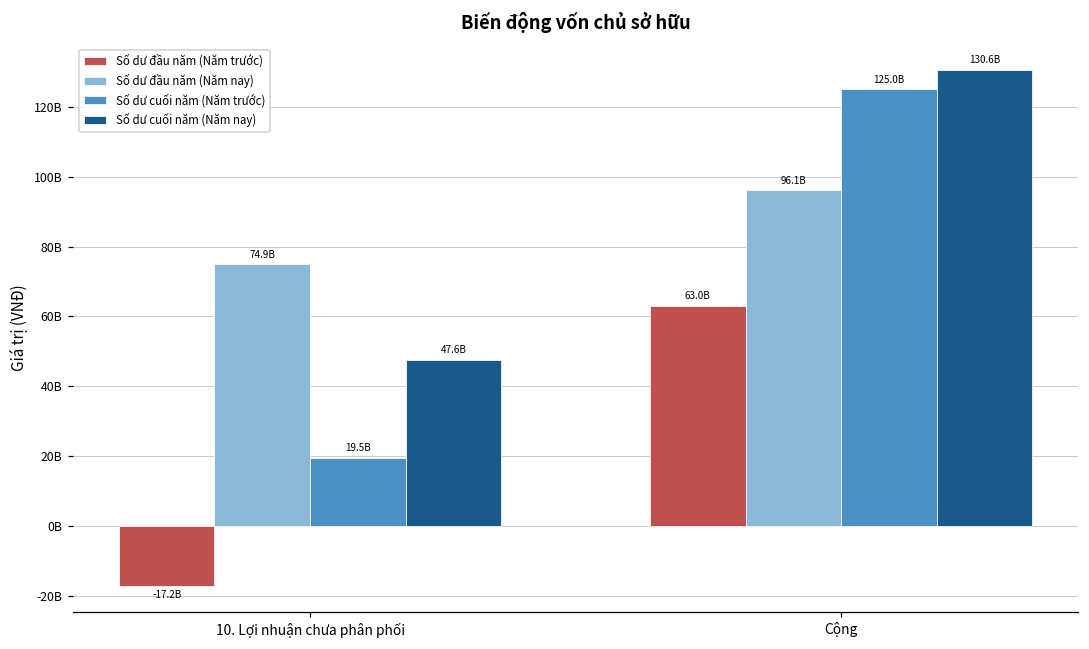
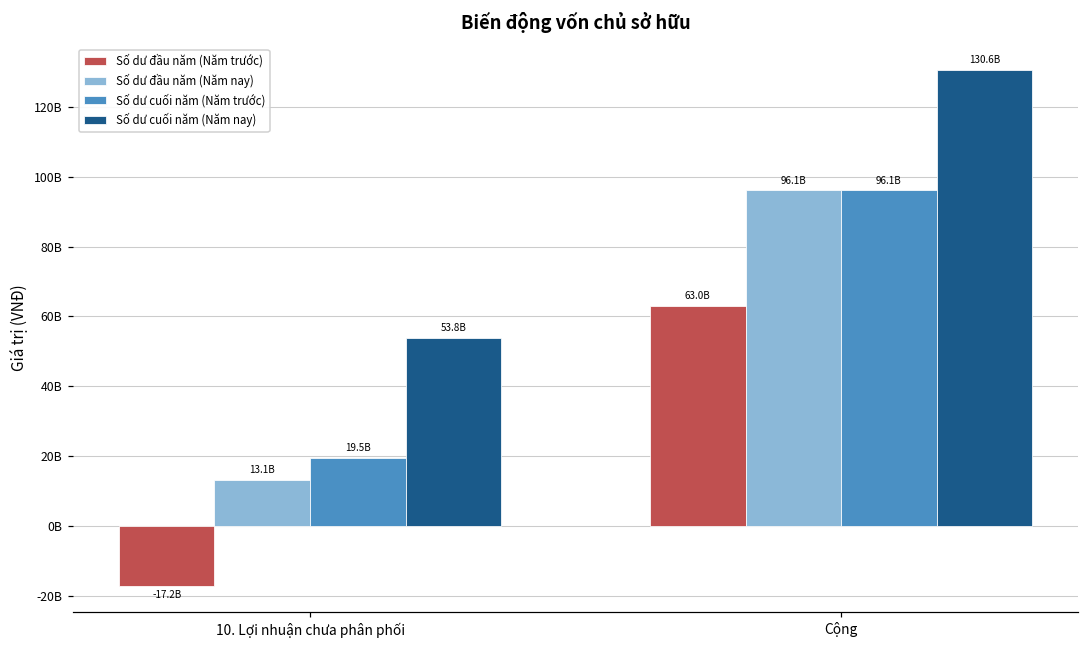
Số dư đầu năm (Năm nay), 10. Lợi nhuận chưa phân phối: 74.9B -> 13.1B
Số dư cuối năm (Năm nay), 10. Lợi nhuận chưa phân phối: 47.6B -> 53.8B
Số dư cuối năm (Năm trước), Cộng: 125.0B -> 96.1B
